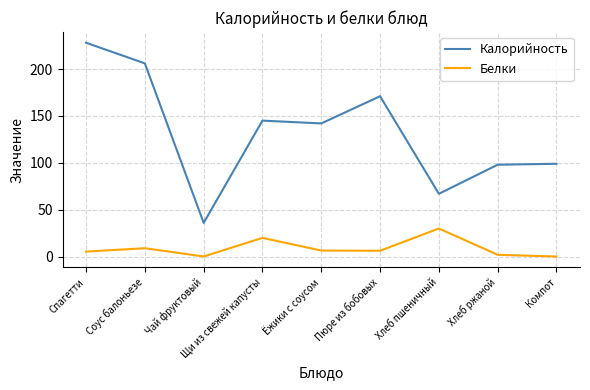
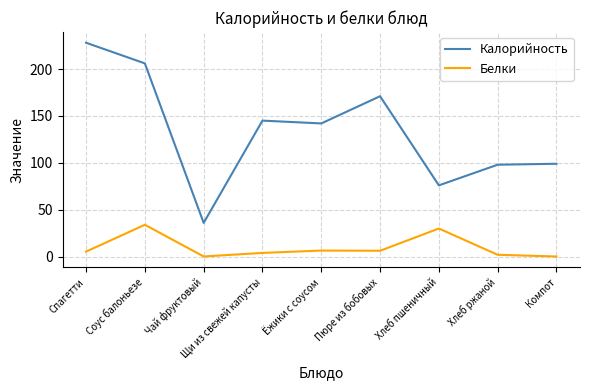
Белки, Соус балоньезе: 10 -> 30
Белки, Щи из свежей капусты: 20 -> 0
Калорийность, Хлеб пшеничный: 70 -> 80
